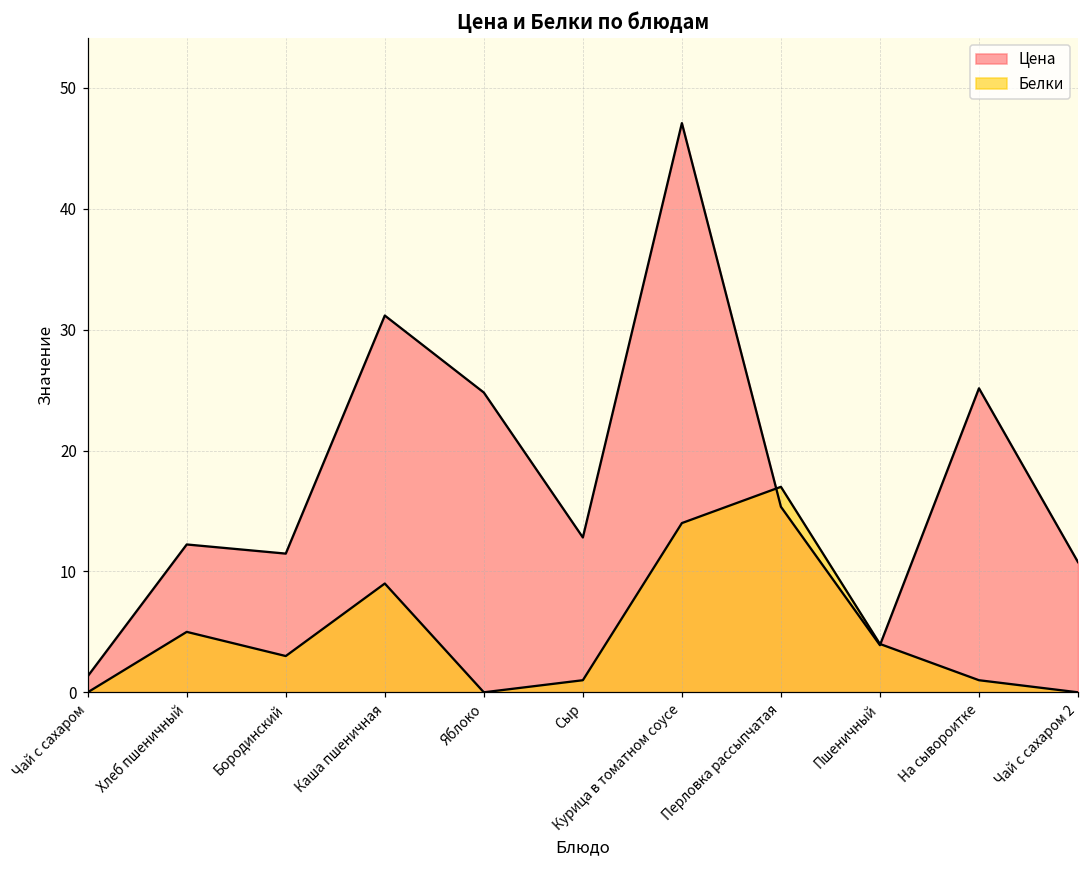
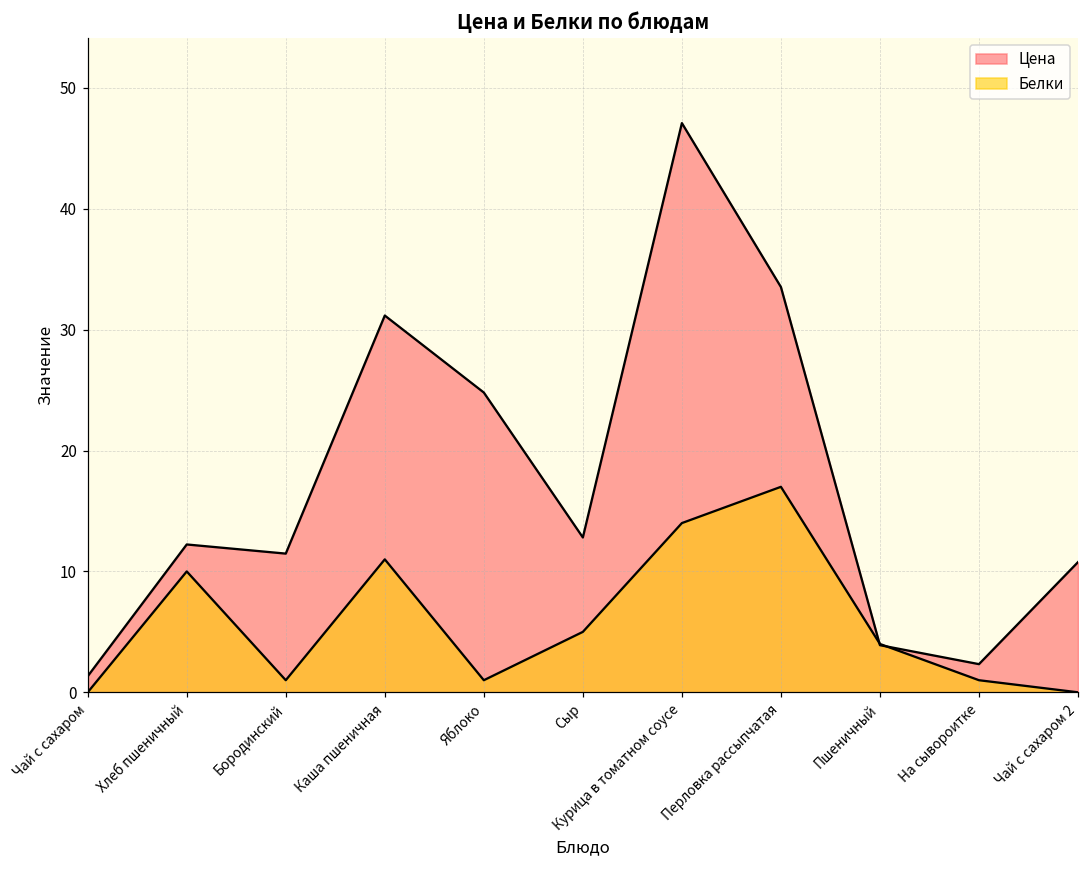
Белки, Хлеб пшеничный: 5 -> 10
Белки, Бородинский: 3 -> 1
Белки, Каша пшеничная: 9 -> 11
Белки, Яблоко: 0 -> 1
Белки, Сыр: 1 -> 5
Цена, Перловка рассыпчатая: 15.4 -> 33.5
Цена, На сывороитке: 25.2 -> 2.3
